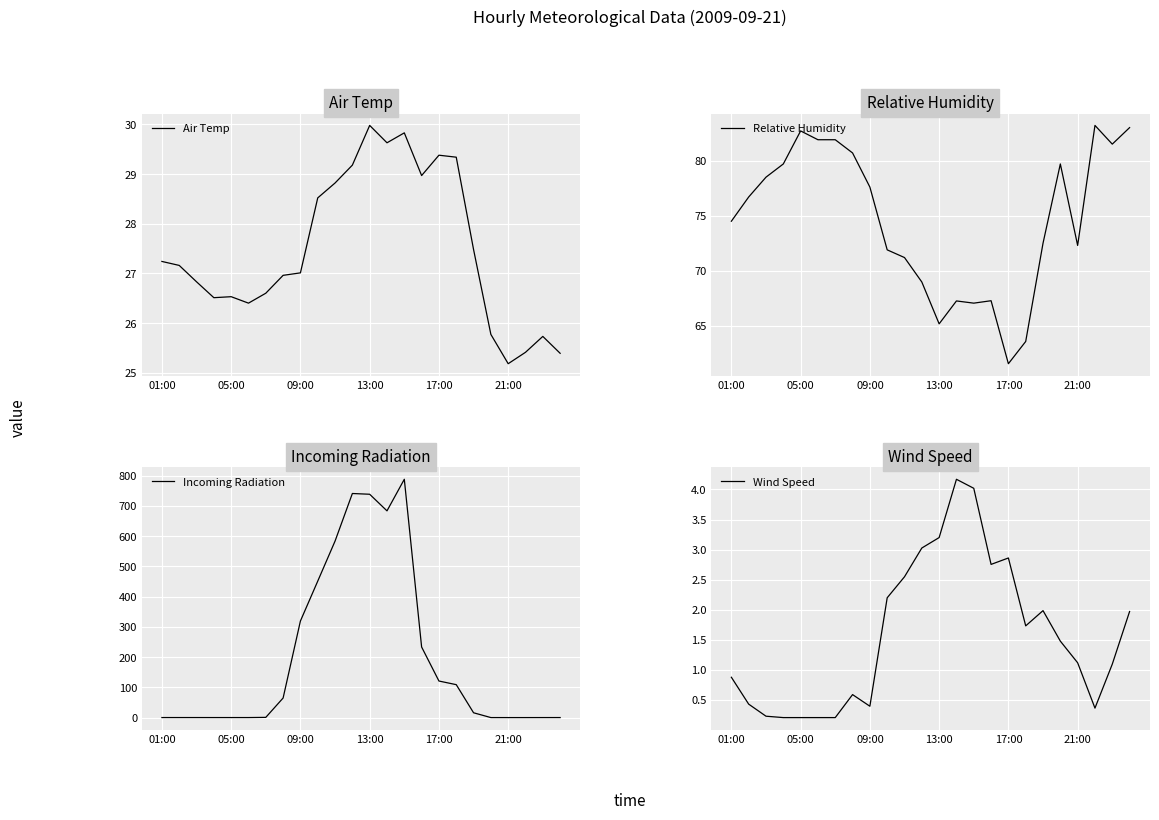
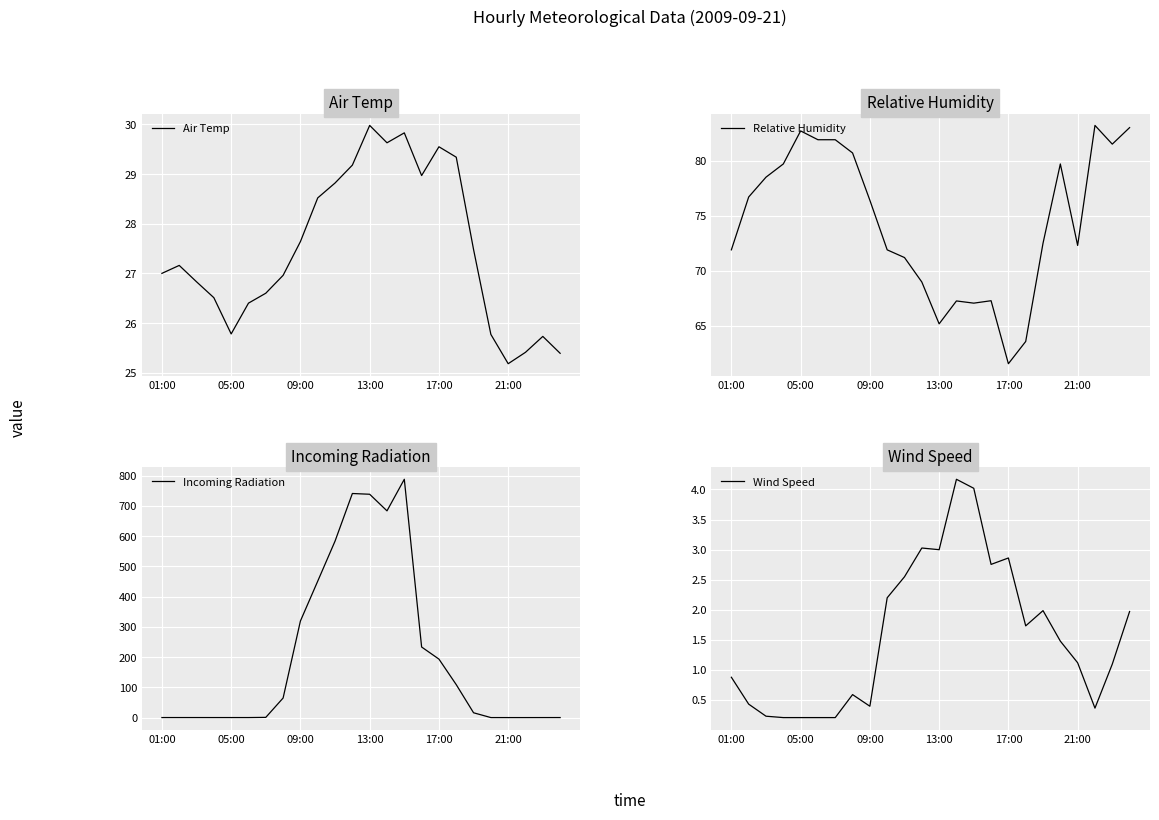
Air Temp, 01:00: 27.2 -> 27.0
Air Temp, 05:00: 26.5 -> 25.8
Air Temp, 09:00: 27.0 -> 27.6
Air Temp, 17:00: 29.4 -> 29.6
Relative Humidity, 01:00: 74.5 -> 71.9
Relative Humidity, 09:00: 77.6 -> 76.4
Incoming Radiation, 17:00: 120 -> 190
Wind Speed, 13:00: 3.2 -> 3.0
